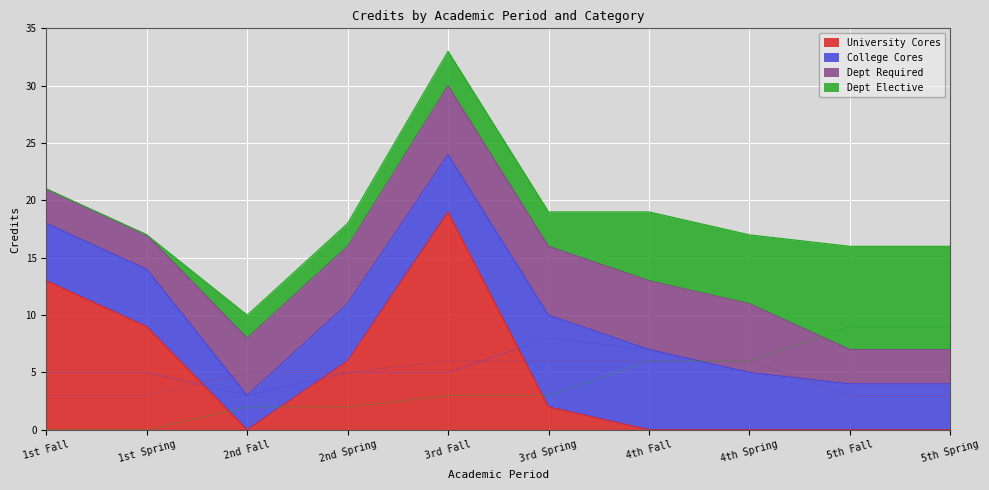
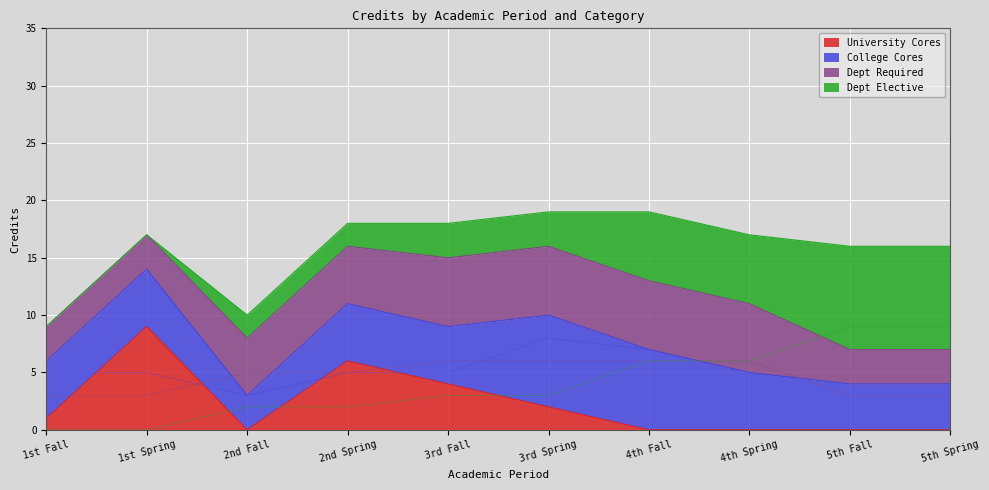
University Cores, 1st Fall: 13 -> 1
University Cores, 3rd Fall: 19 -> 4
